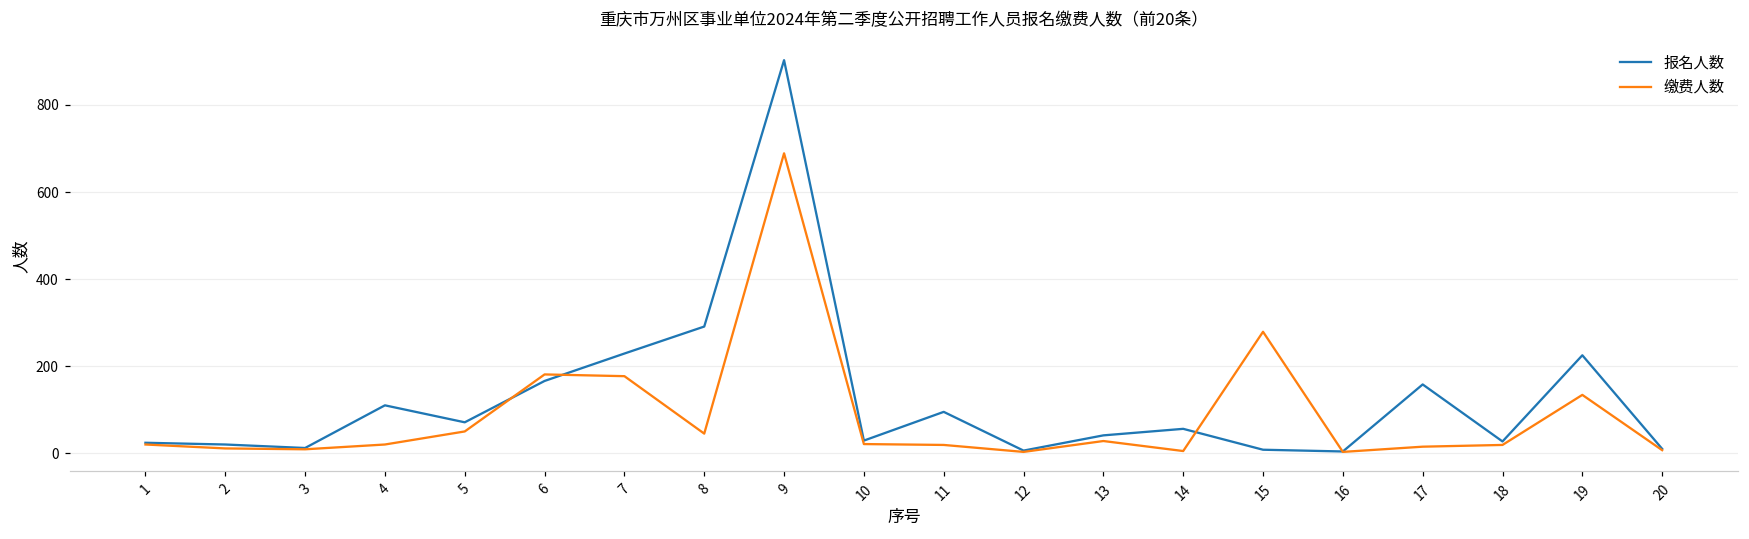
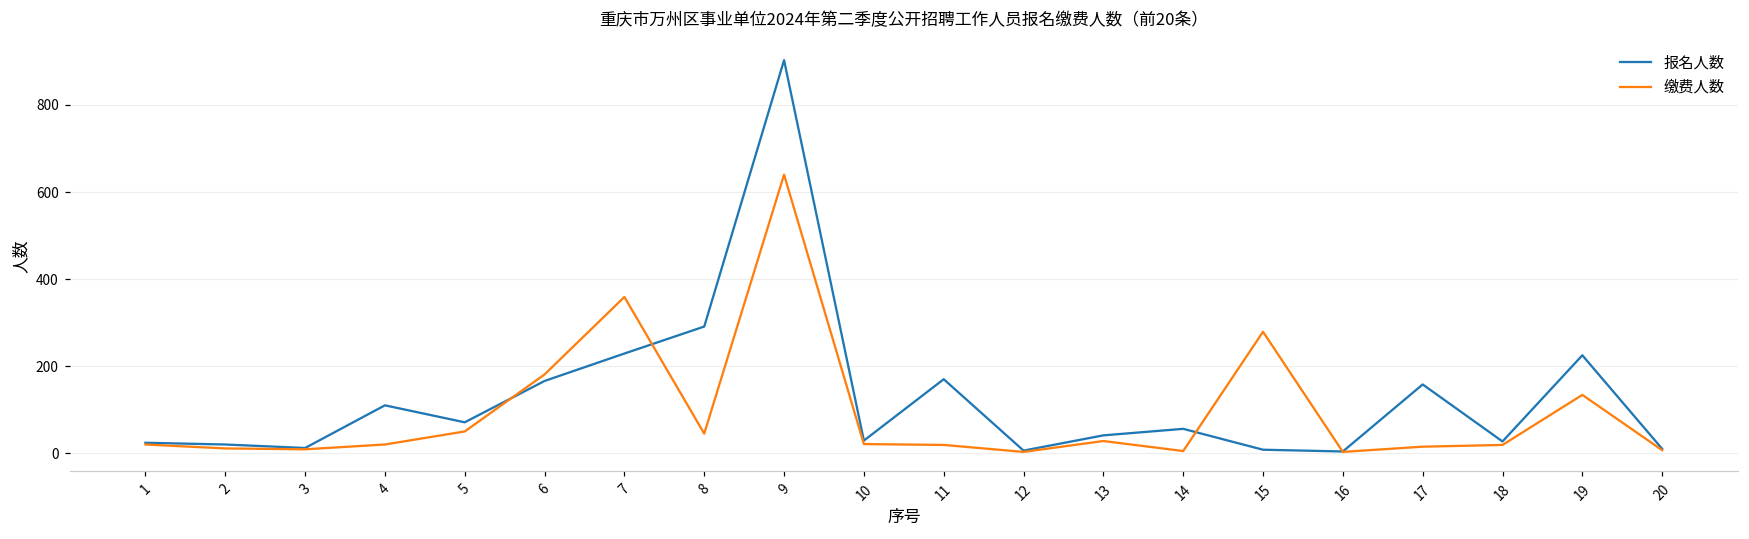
缴费人数, 7: 180 -> 360
缴费人数, 9: 690 -> 640
报名人数, 11: 100 -> 170
